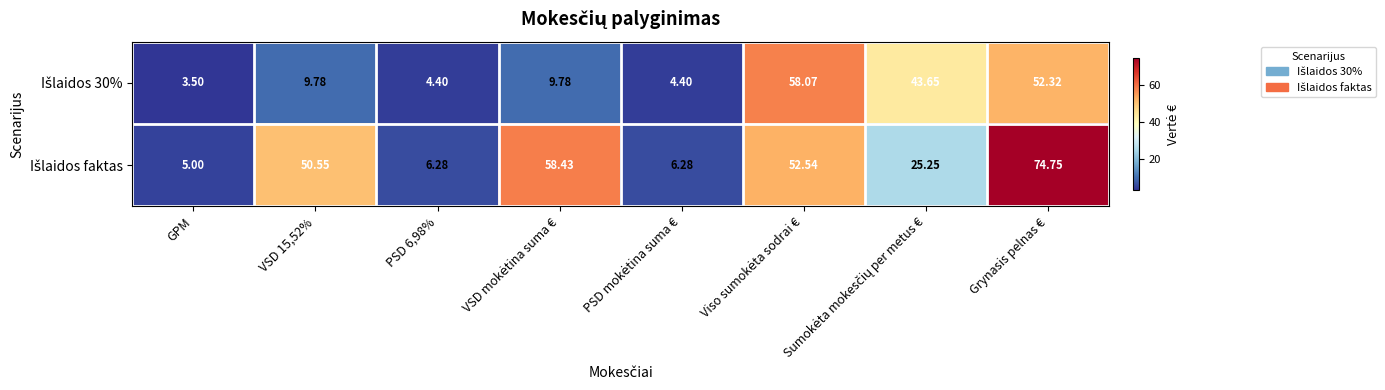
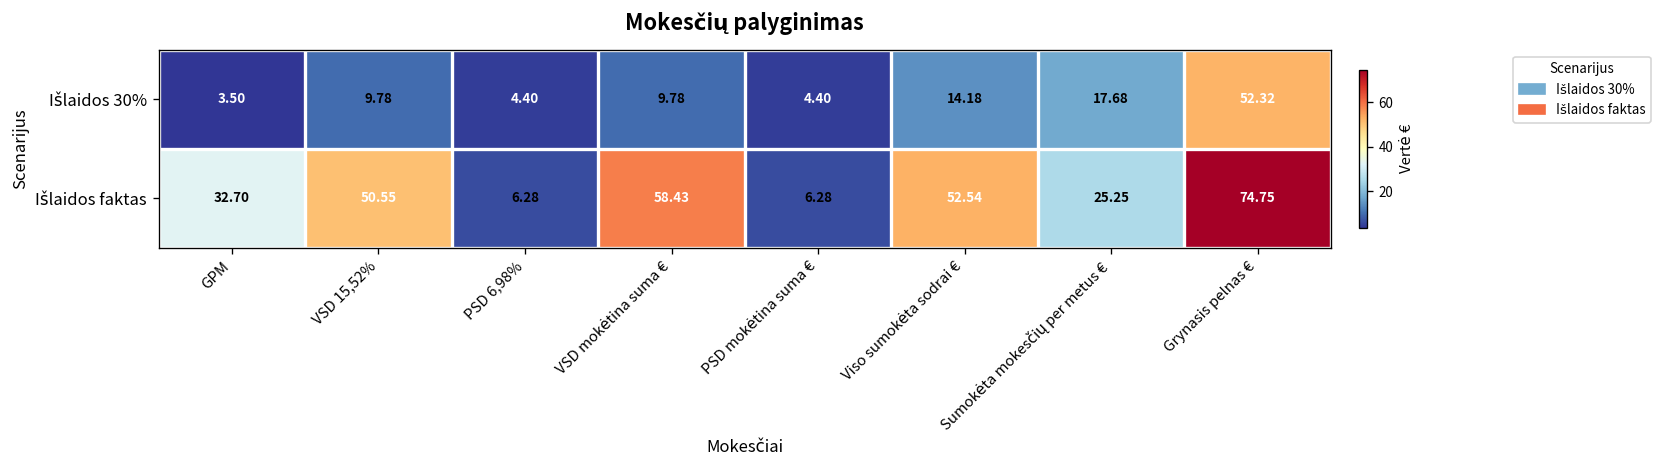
Išlaidos 30%, Viso sumokėta sodrai €: 58.07 -> 14.18
Išlaidos 30%, Sumokėta mokesčių per metus €: 43.65 -> 17.68
Išlaidos faktas, GPM: 5.00 -> 32.70
